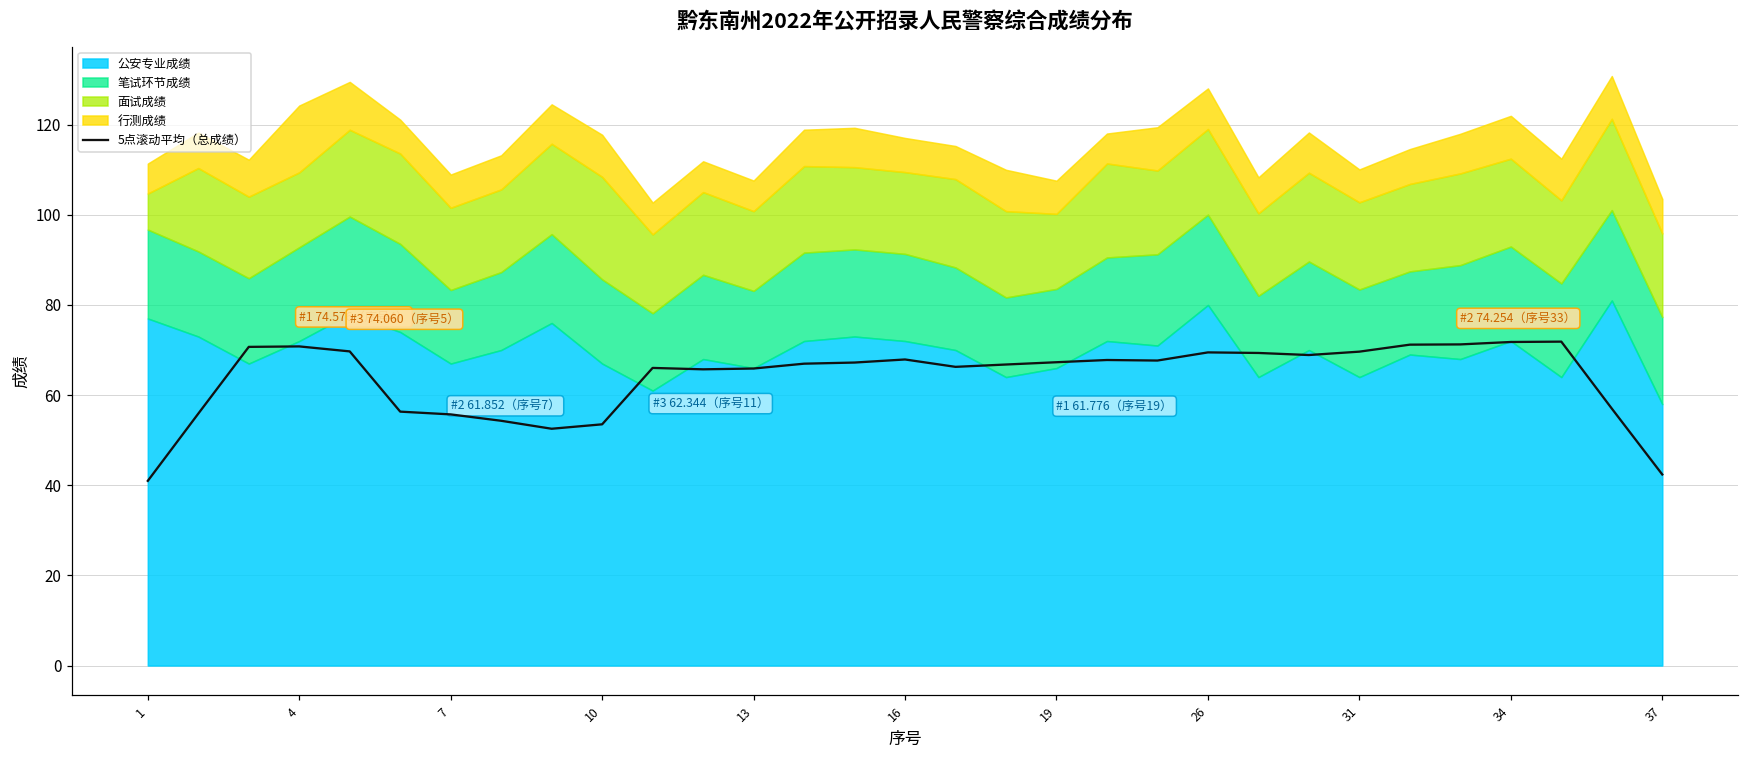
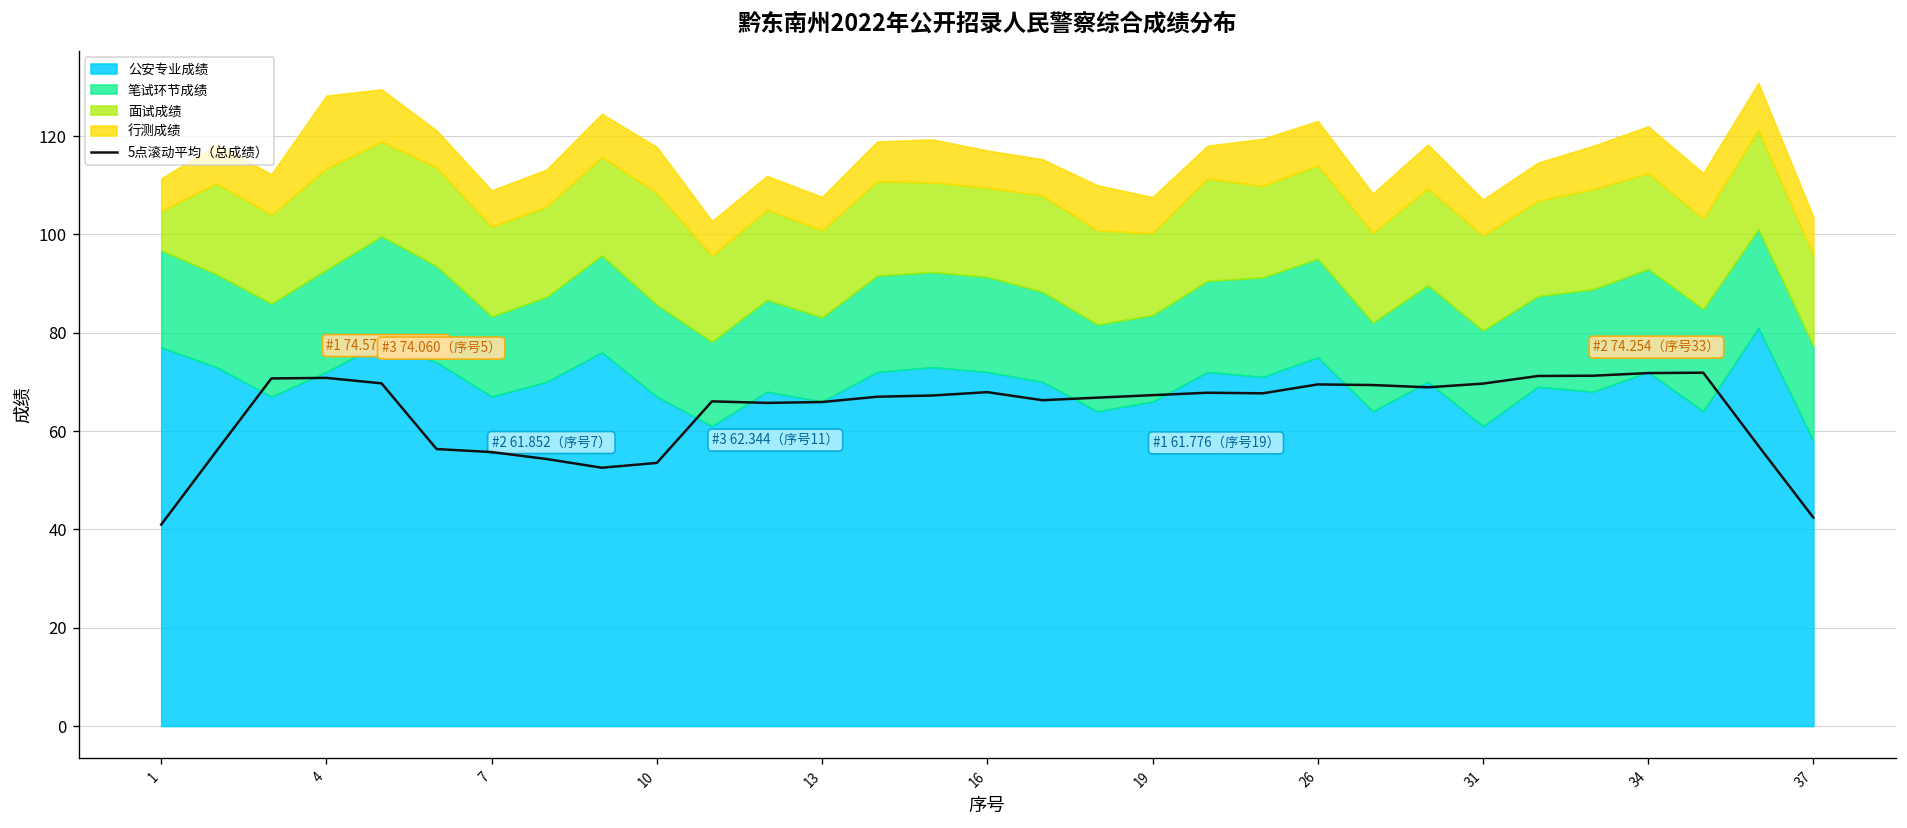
面试成绩, 4: 17 -> 21
公安专业成绩, 26: 80 -> 75
公安专业成绩, 31: 64 -> 61
